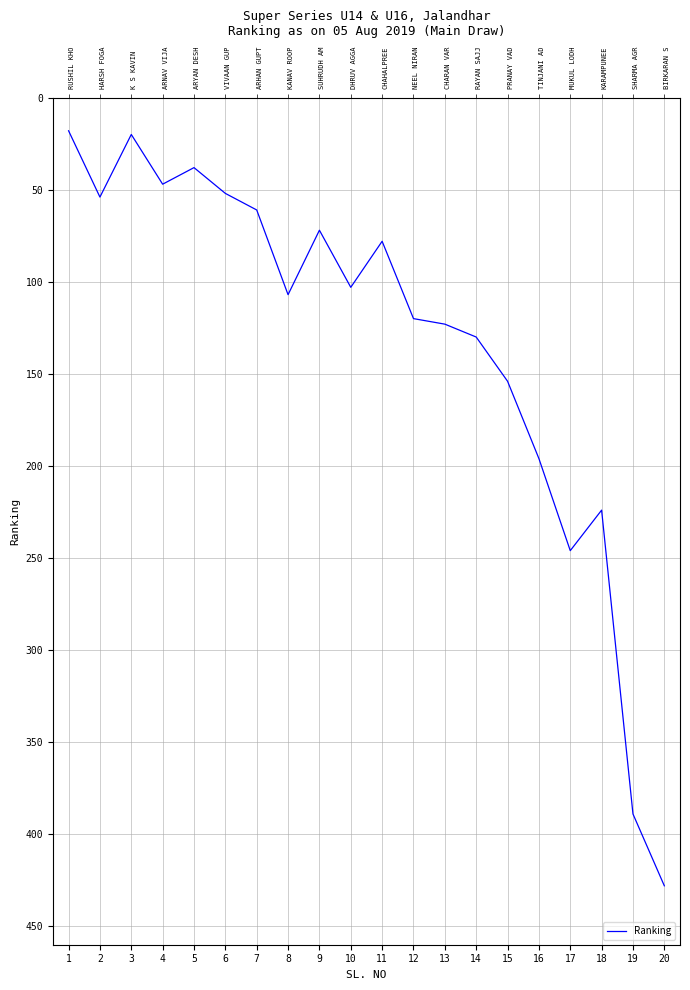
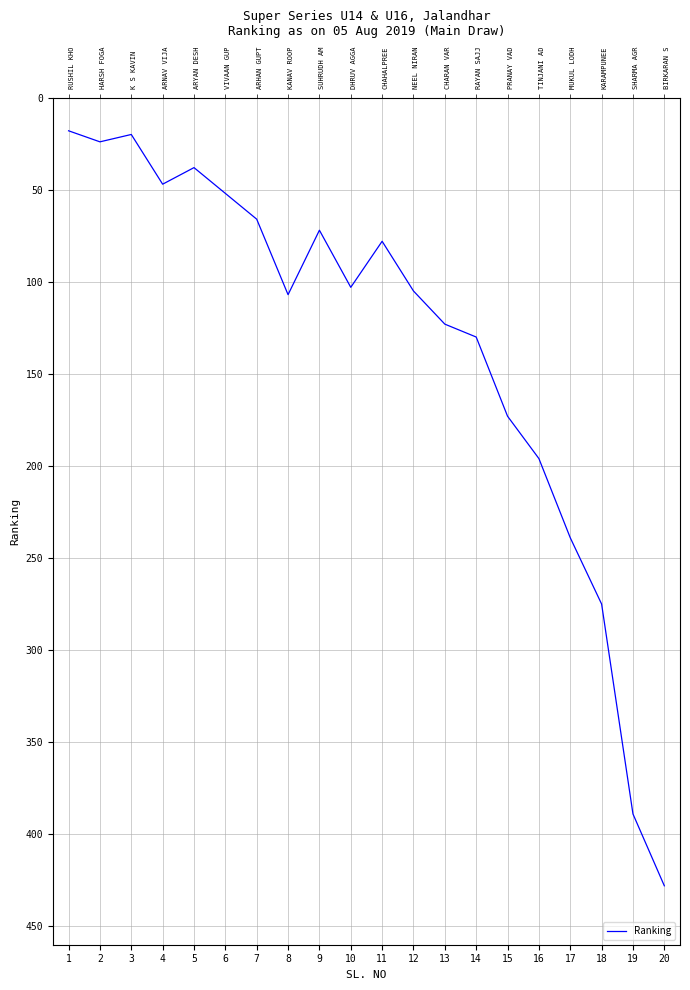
2: 54 -> 24
7: 61 -> 66
12: 120 -> 105
15: 154 -> 173
17: 246 -> 239
18: 224 -> 275
